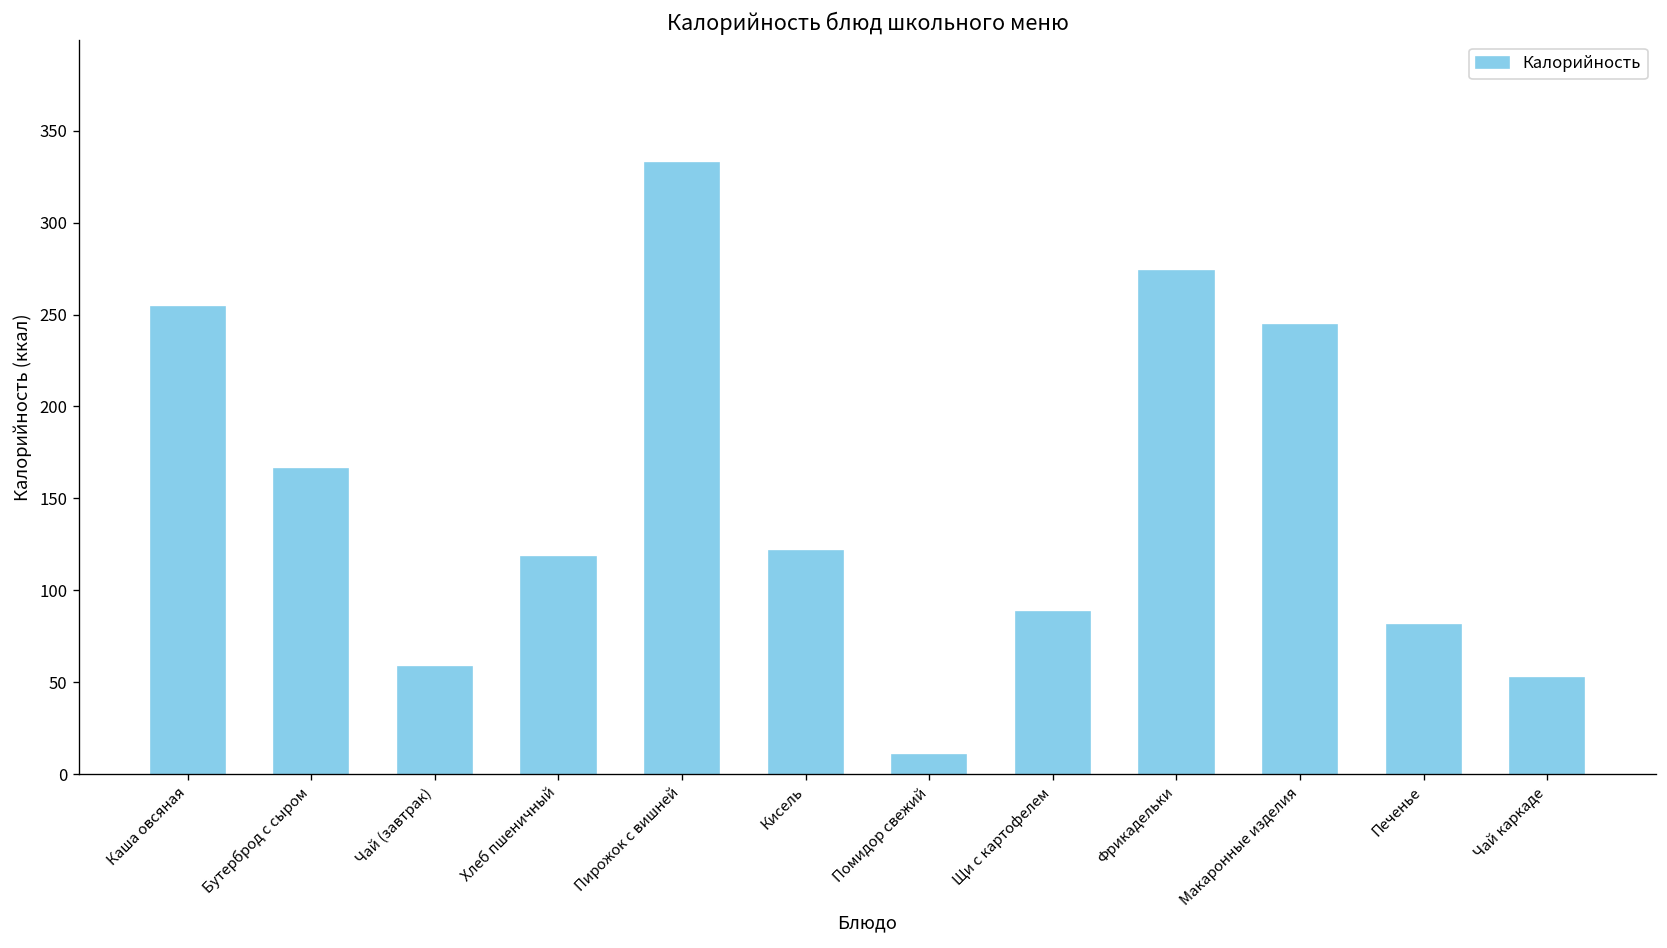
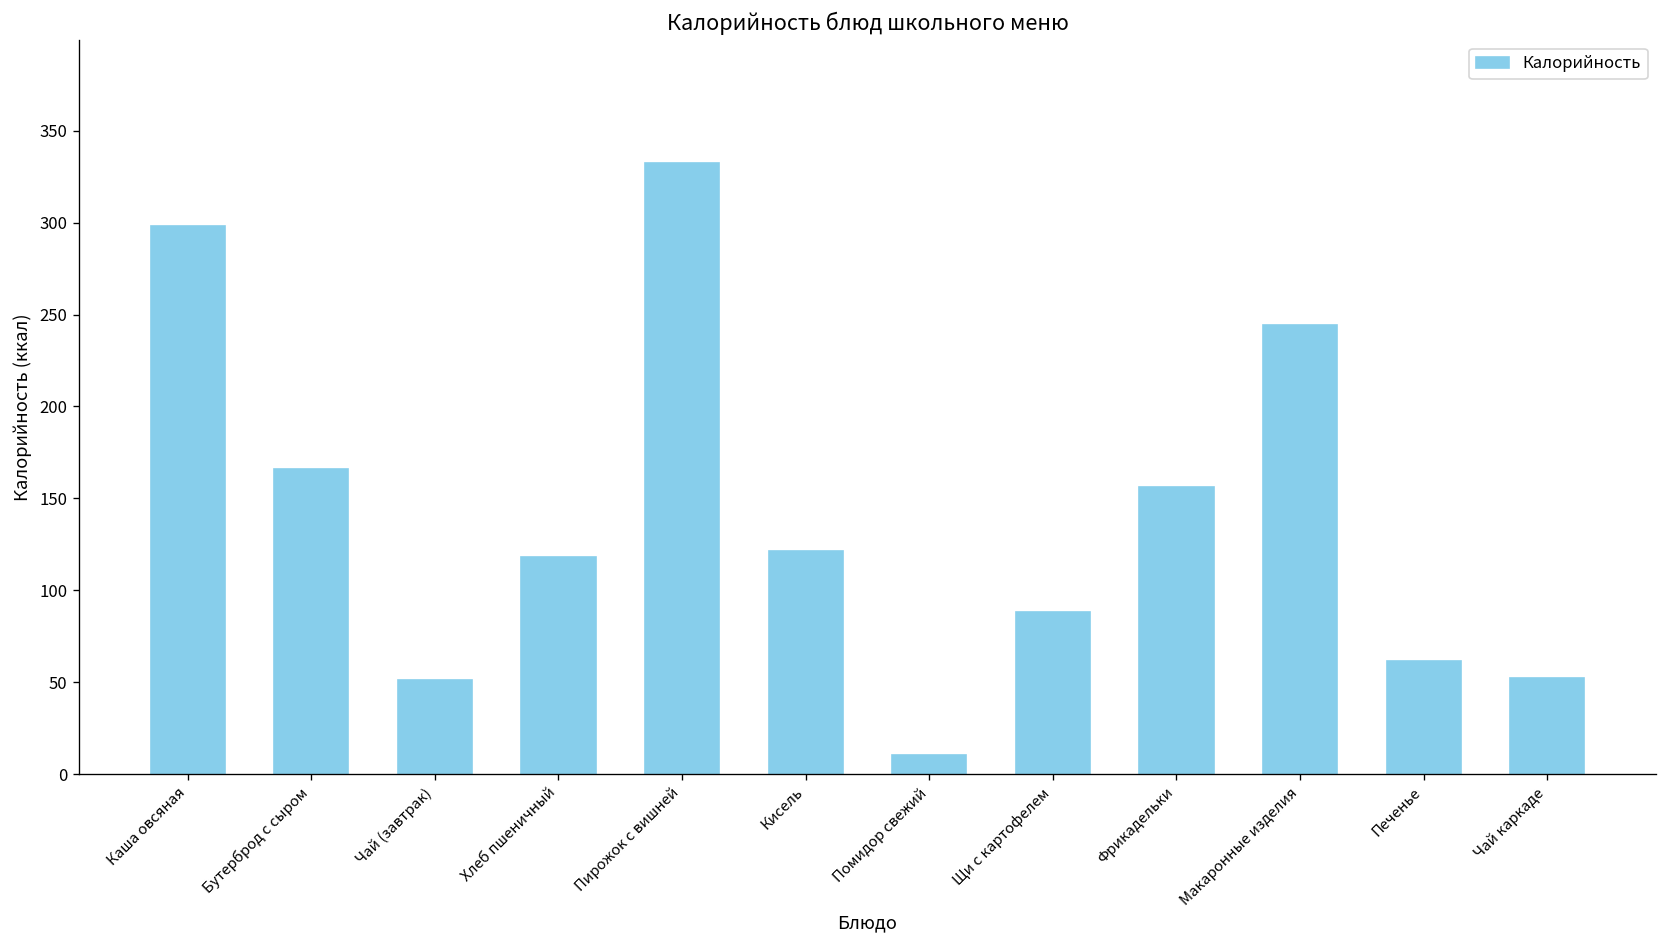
Каша овсяная: 254 -> 298
Чай (завтрак): 58 -> 51
Фрикадельки: 274 -> 156
Печенье: 81 -> 62
